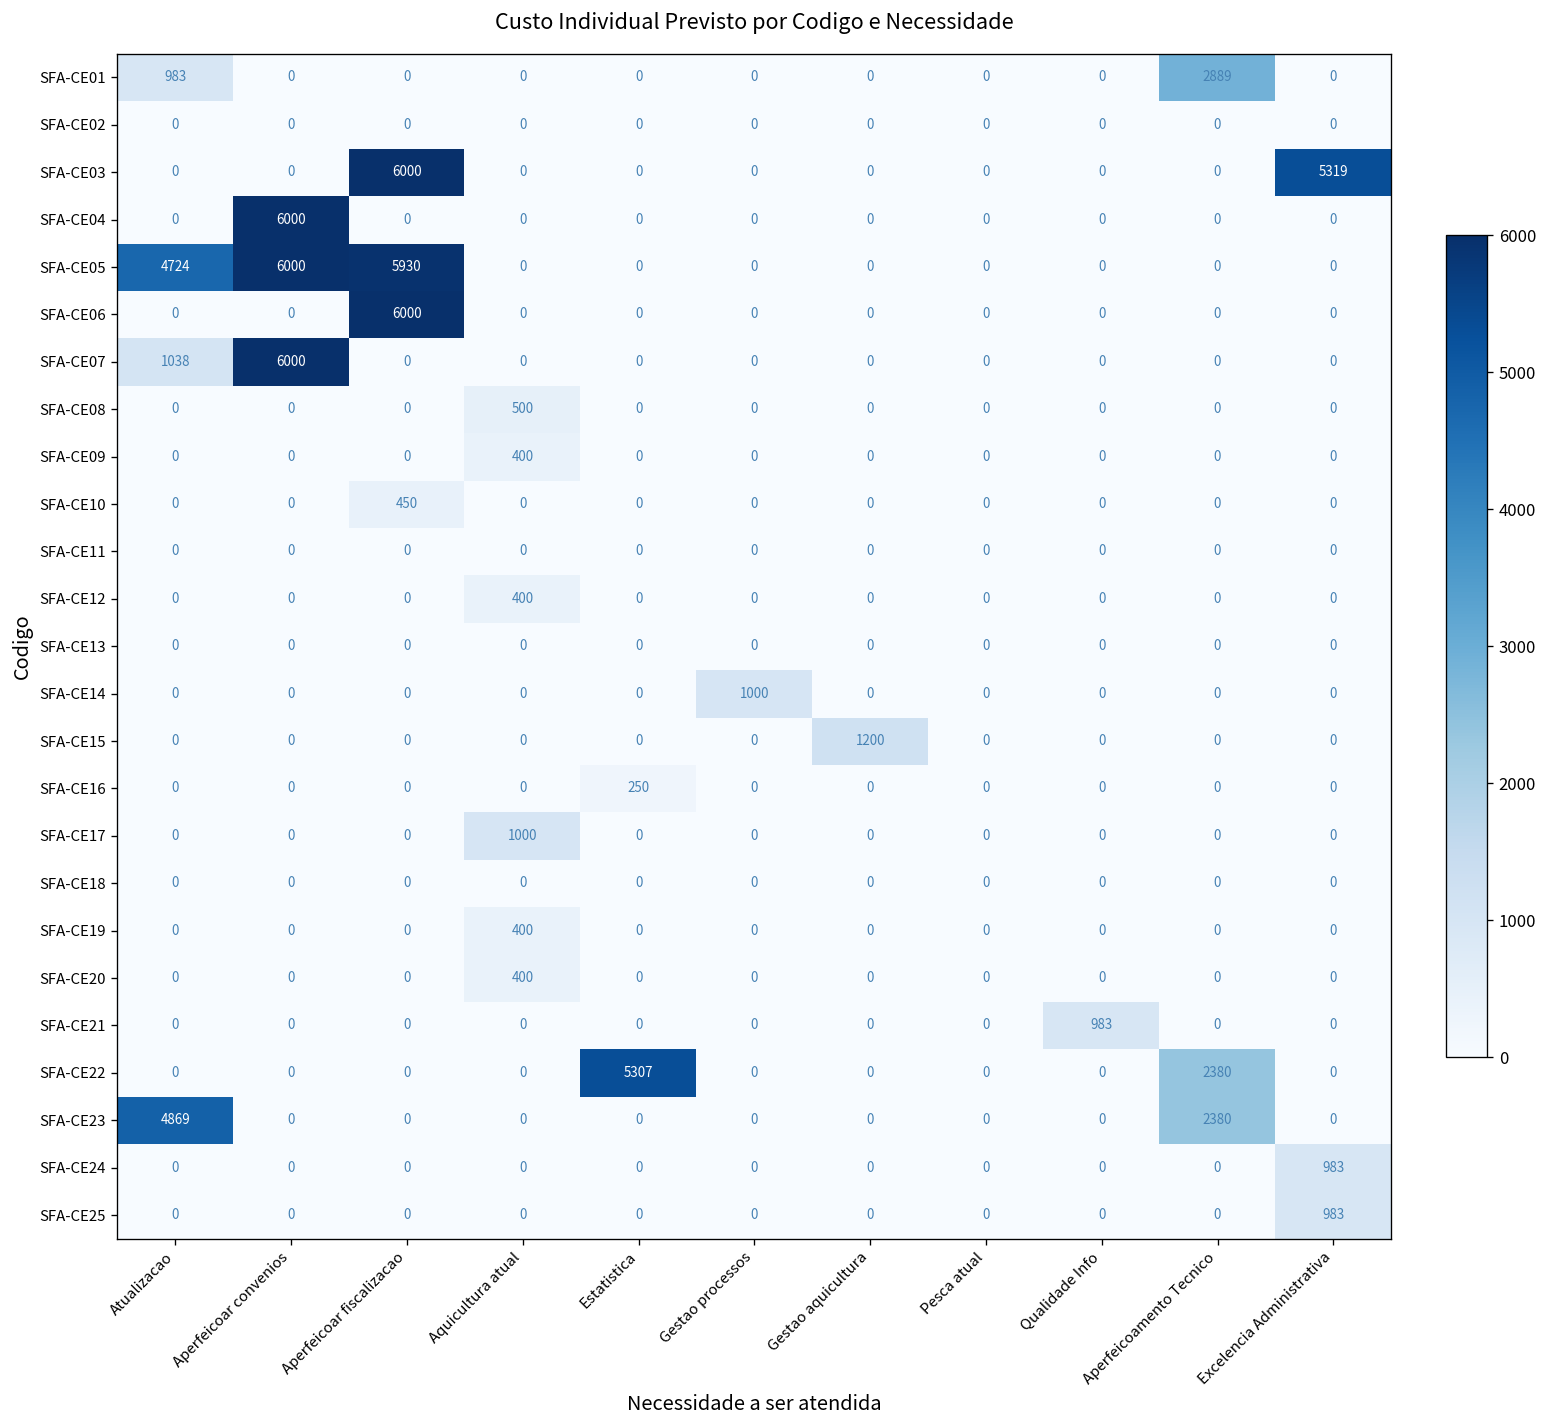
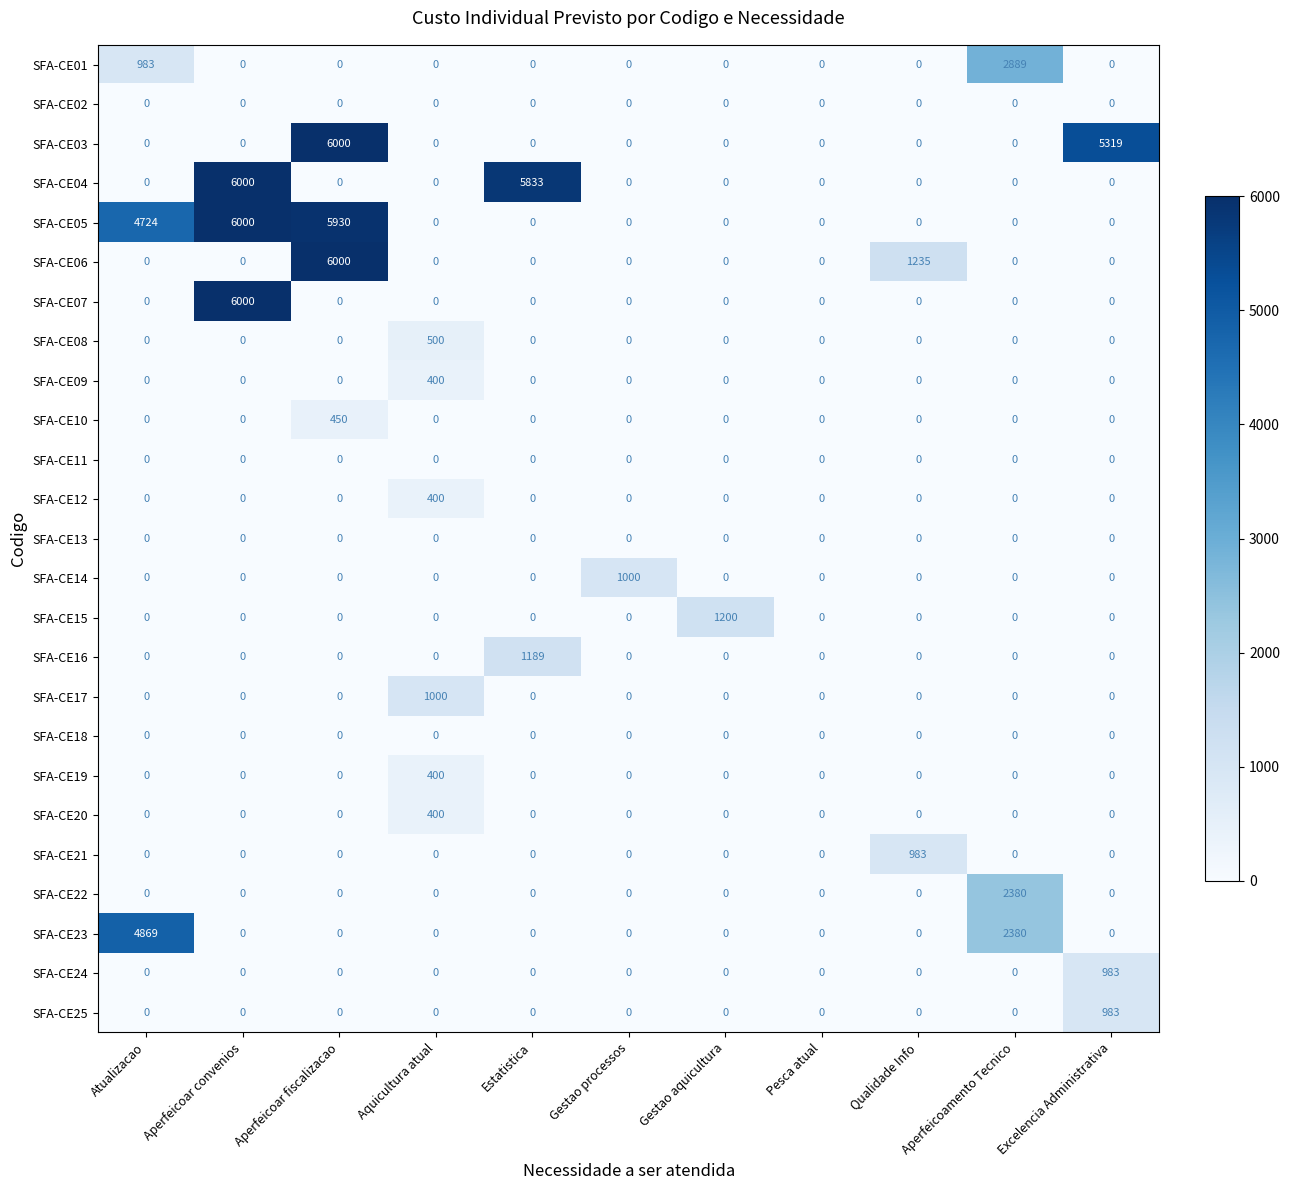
SFA-CE04, Estatistica: 0 -> 5833
SFA-CE06, Qualidade Info: 0 -> 1235
SFA-CE07, Atualizacao: 1038 -> 0
SFA-CE16, Estatistica: 250 -> 1189
SFA-CE22, Estatistica: 5307 -> 0
